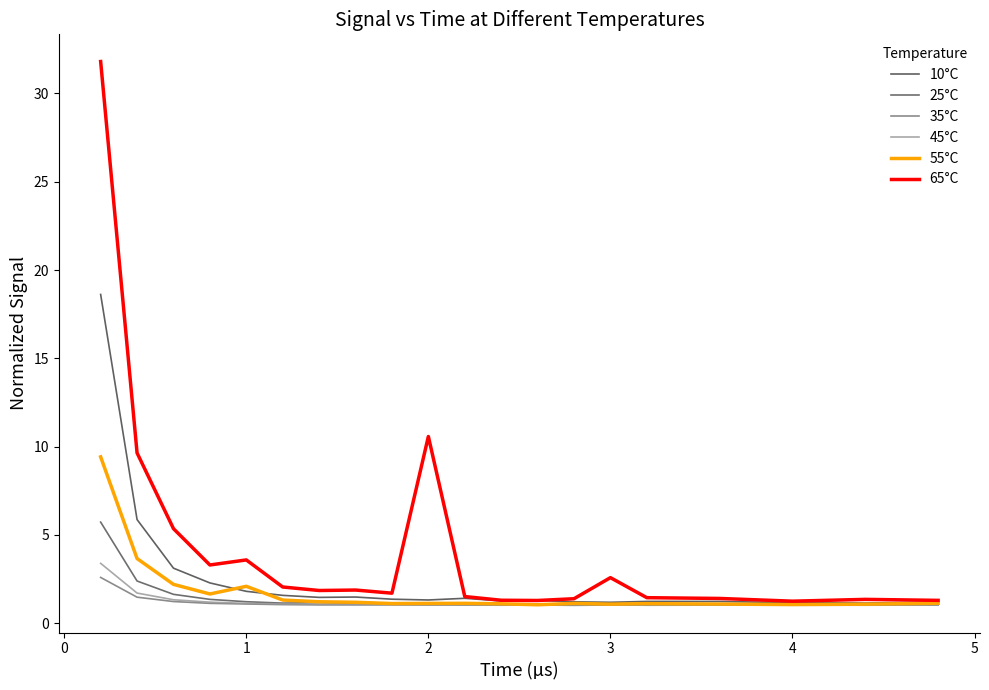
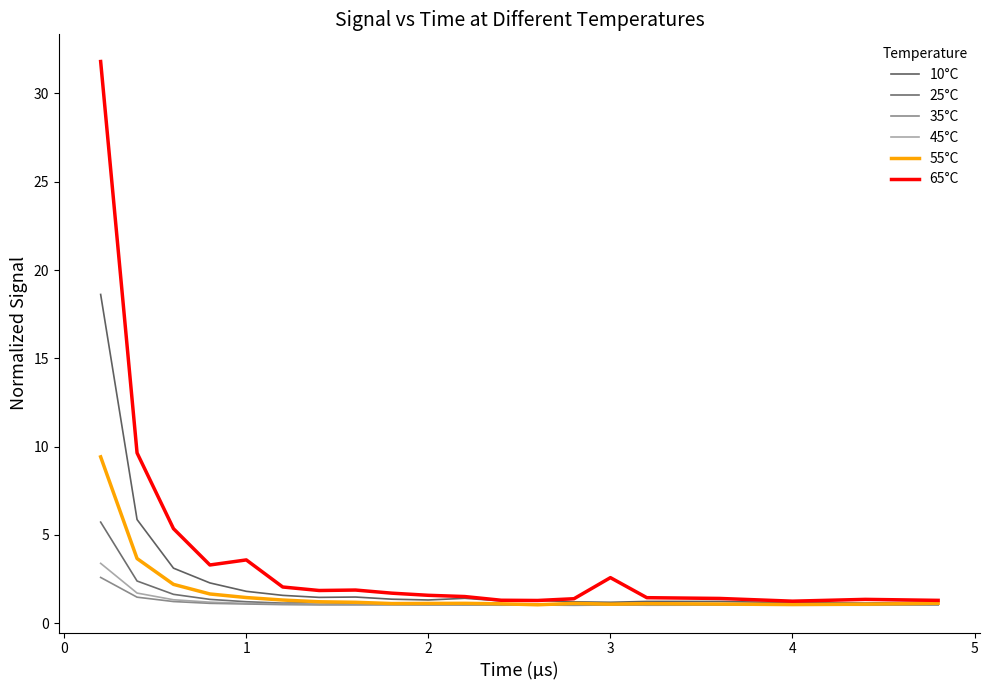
55°C, 1: 2.1 -> 1.4
65°C, 2: 10.6 -> 1.6
